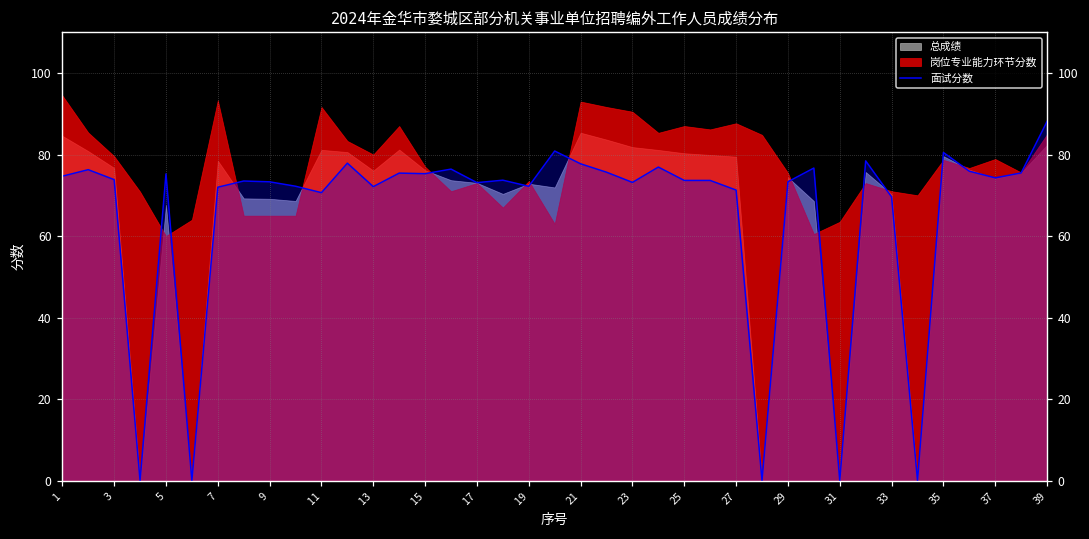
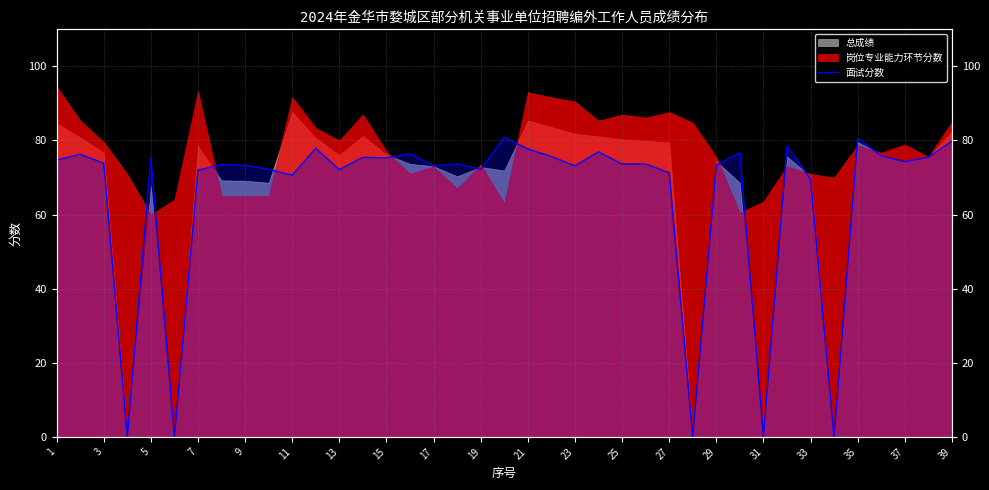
总成绩, 11: 81 -> 88
面试分数, 39: 88 -> 80
